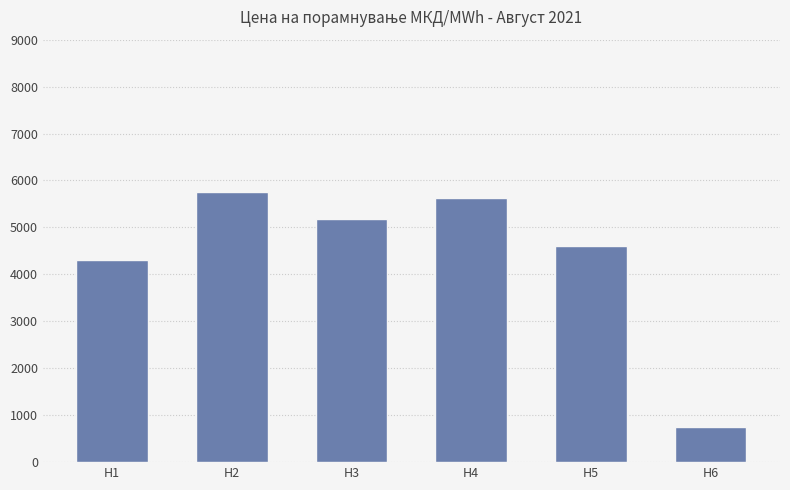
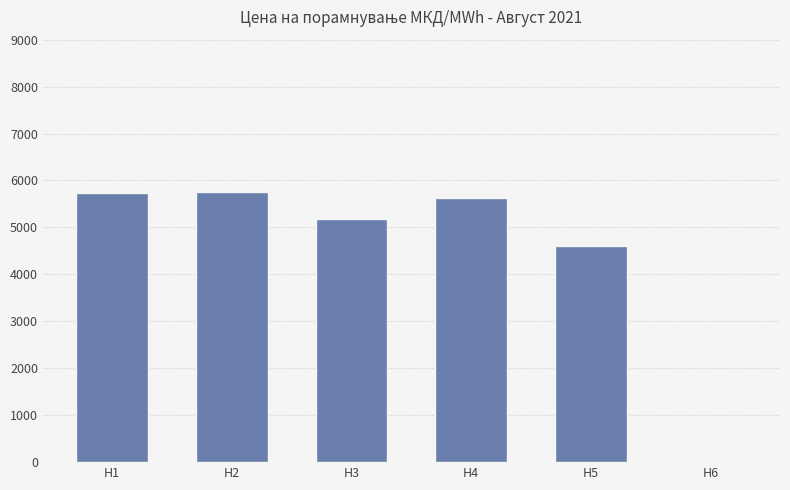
H1: 4300 -> 5700
H6: 700 -> 0
